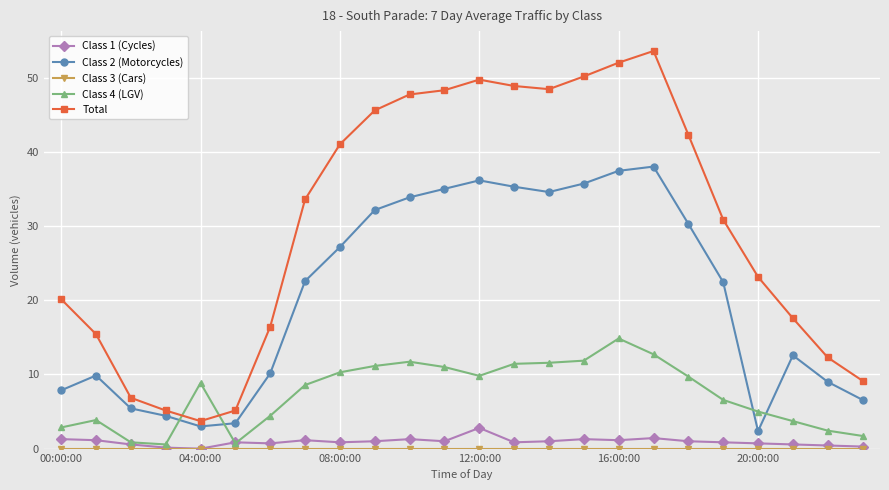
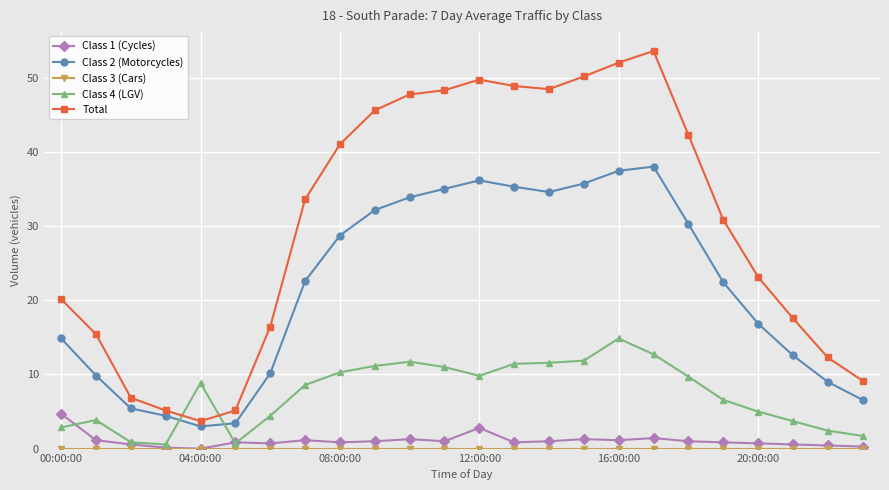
Class 1 (Cycles), 00:00:00: 1 -> 5
Class 2 (Motorcycles), 00:00:00: 8 -> 15
Class 2 (Motorcycles), 08:00:00: 27 -> 29
Class 2 (Motorcycles), 20:00:00: 2 -> 17
